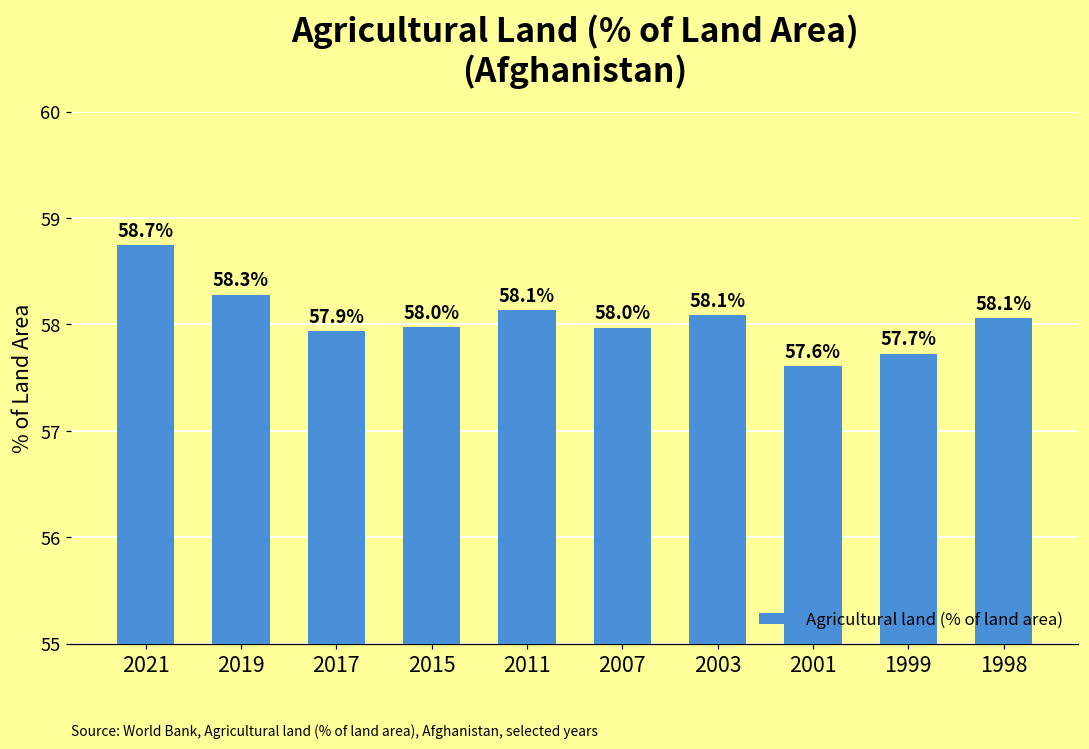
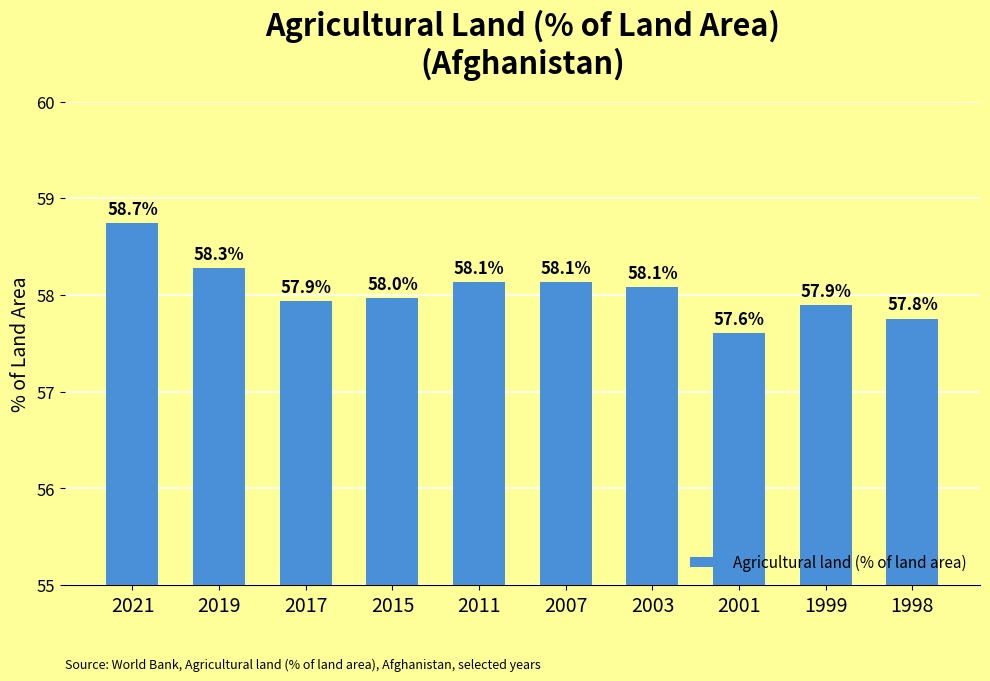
2007: 58.0% -> 58.1%
1999: 57.7% -> 57.9%
1998: 58.1% -> 57.8%
